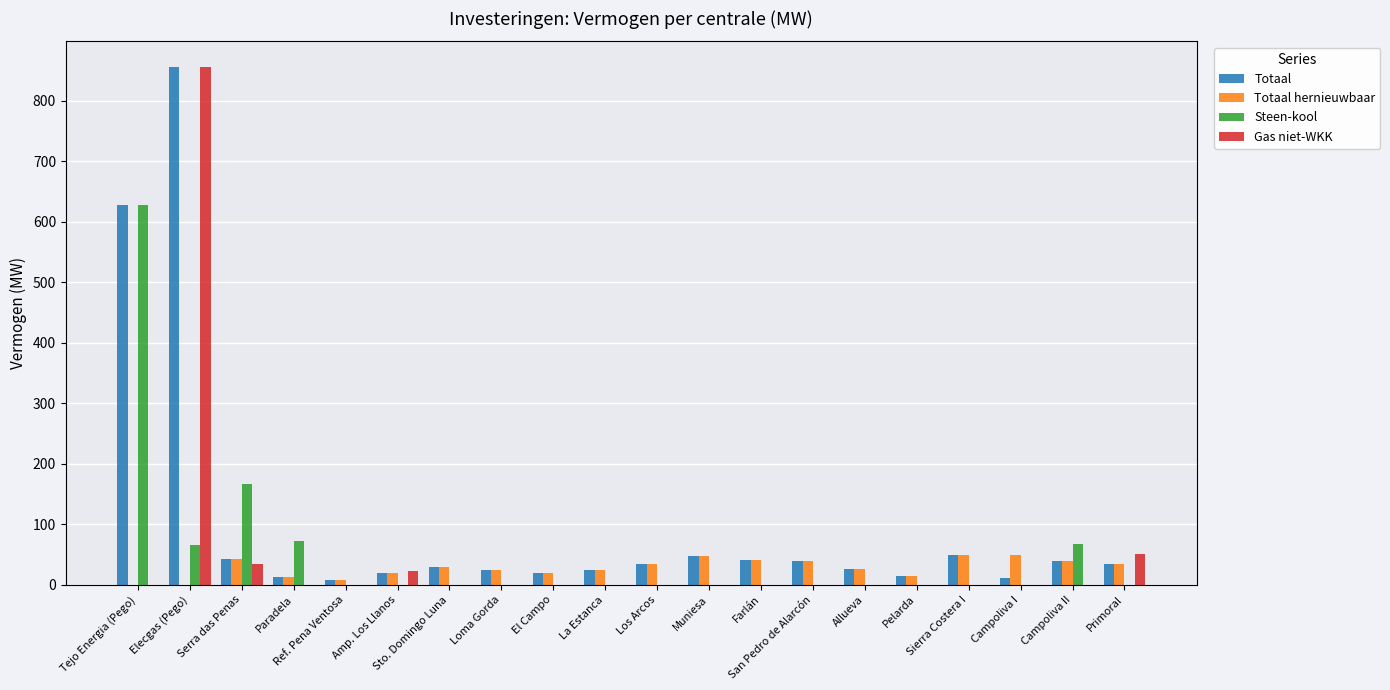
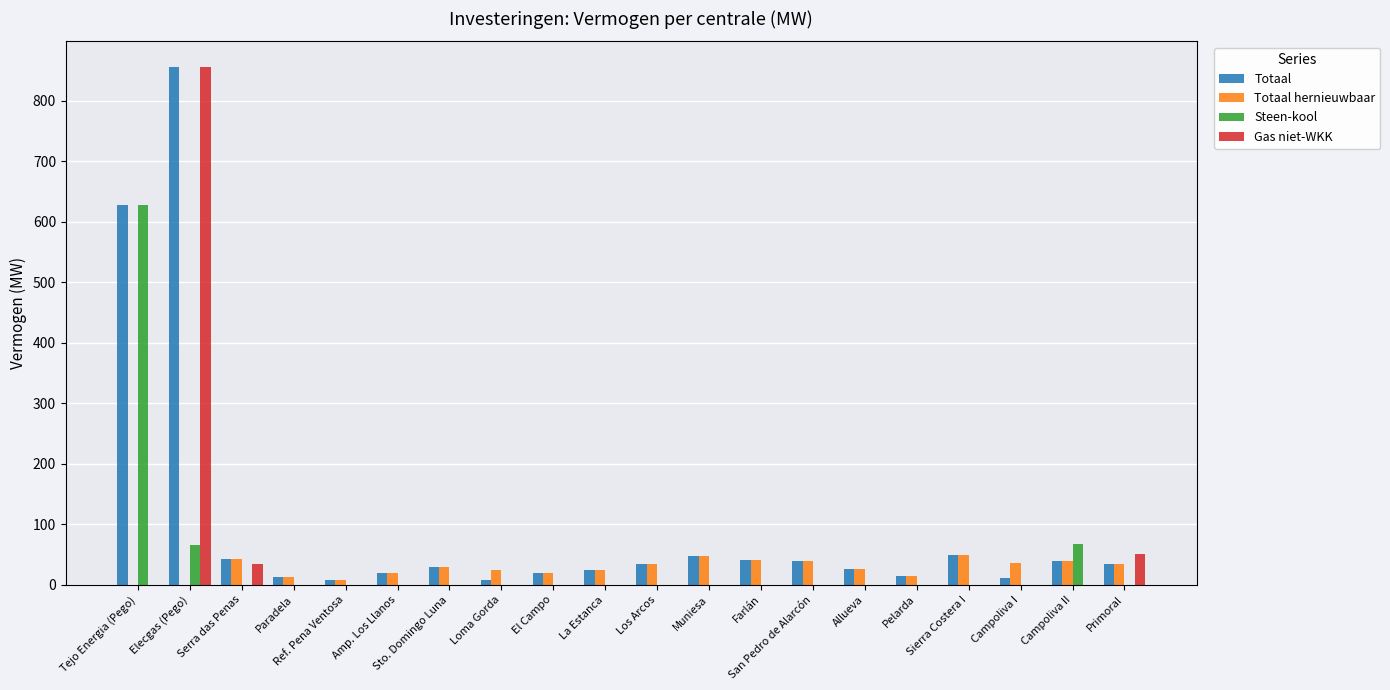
Steen-kool, Serra das Penas: 170 -> 0
Steen-kool, Paradela: 70 -> 0
Gas niet-WKK, Amp. Los Llanos: 20 -> 0
Totaal, Loma Gorda: 20 -> 10
Totaal hernieuwbaar, Campoliva I: 50 -> 40
